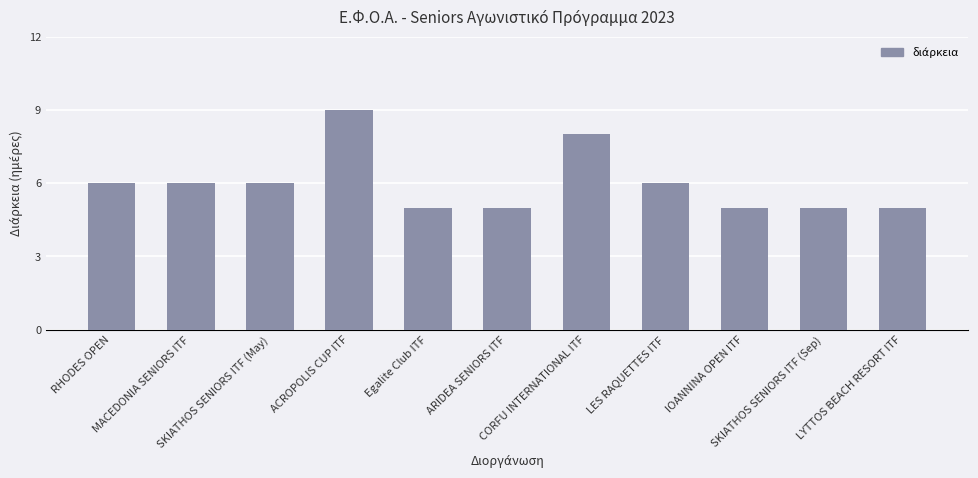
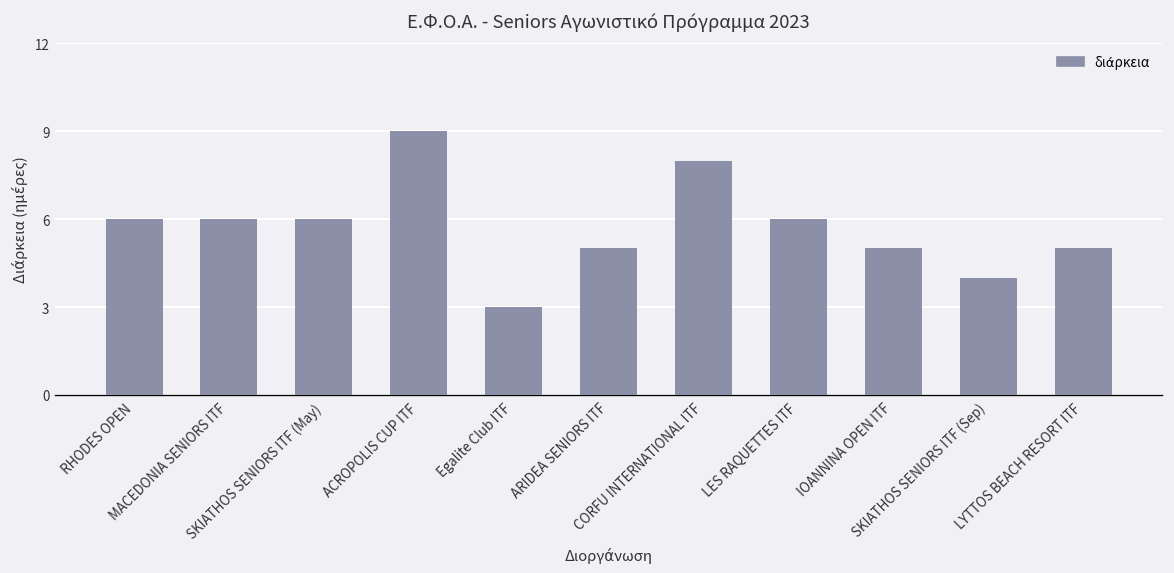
Egalite Club ITF: 5 -> 3
SKIATHOS SENIORS ITF (Sep): 5 -> 4
